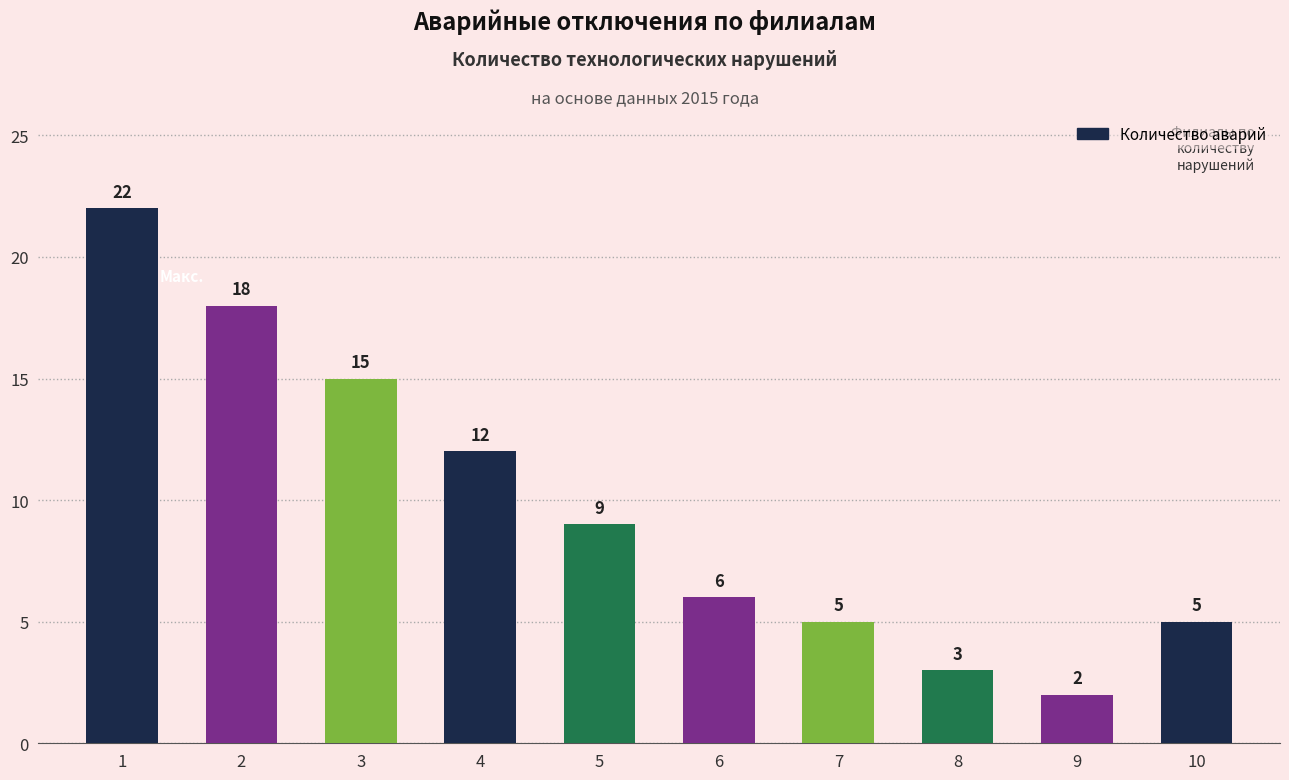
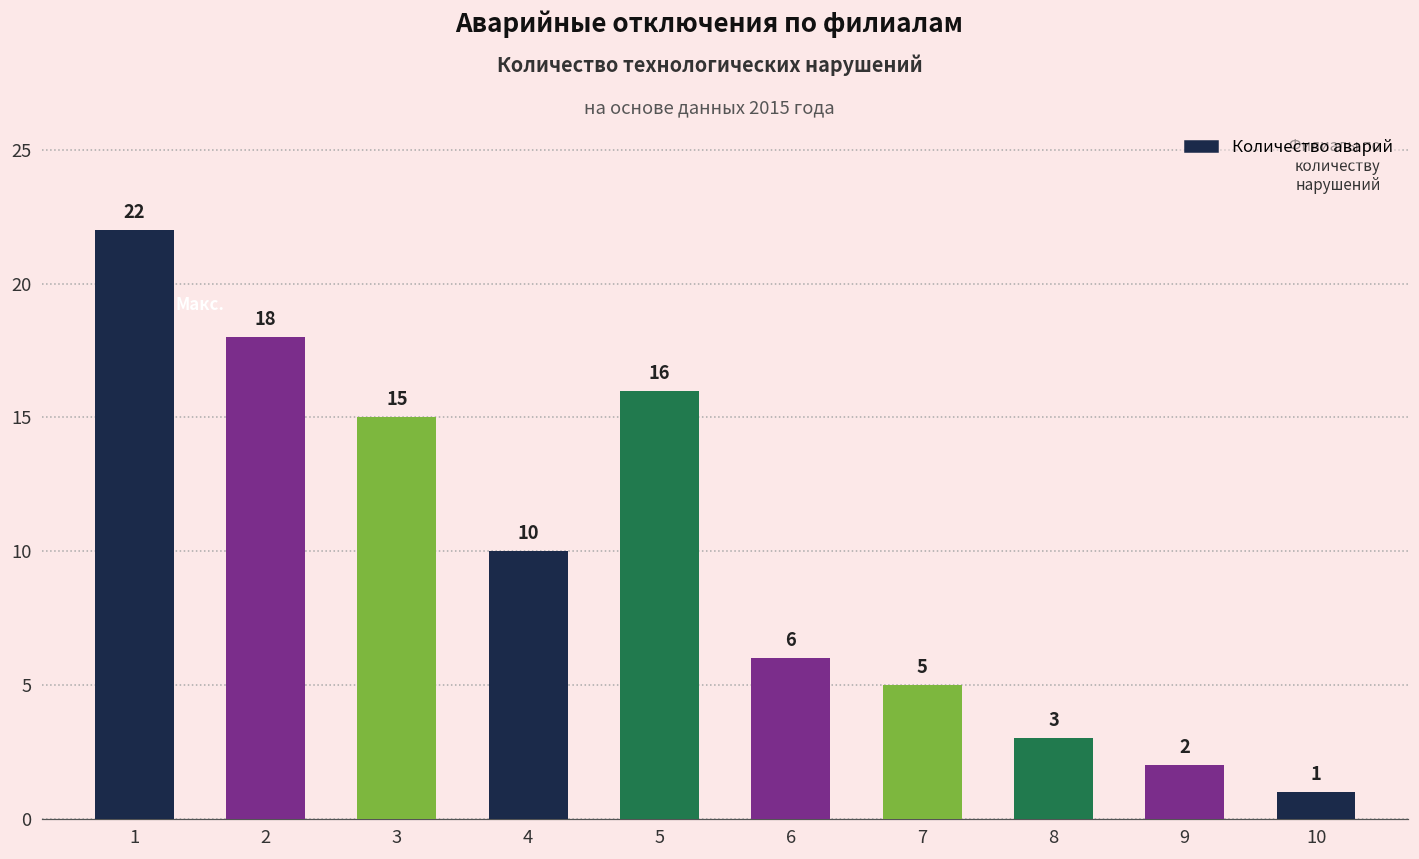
4: 12 -> 10
5: 9 -> 16
10: 5 -> 1
